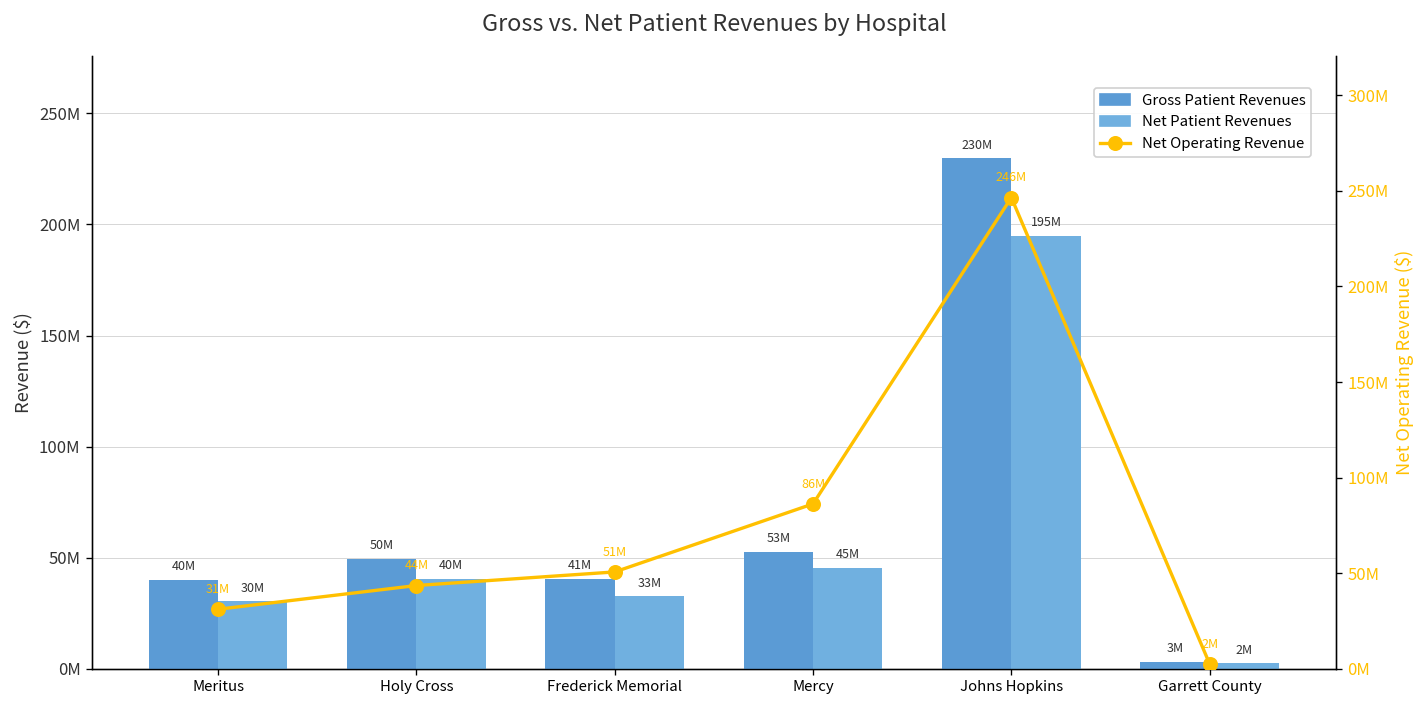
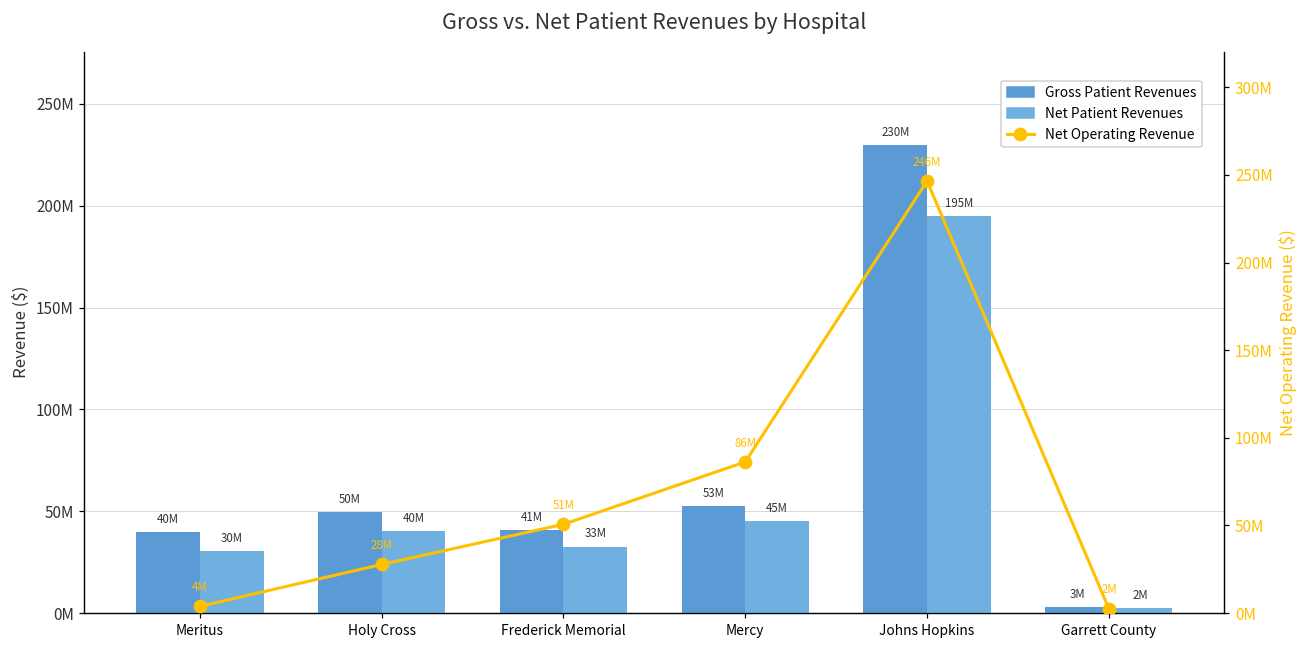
Net Operating Revenue, Meritus: 31M -> 4M
Net Operating Revenue, Holy Cross: 44M -> 28M
